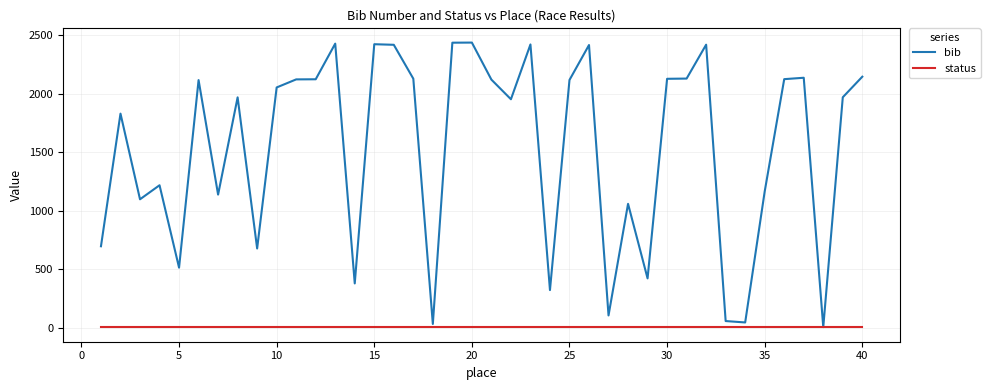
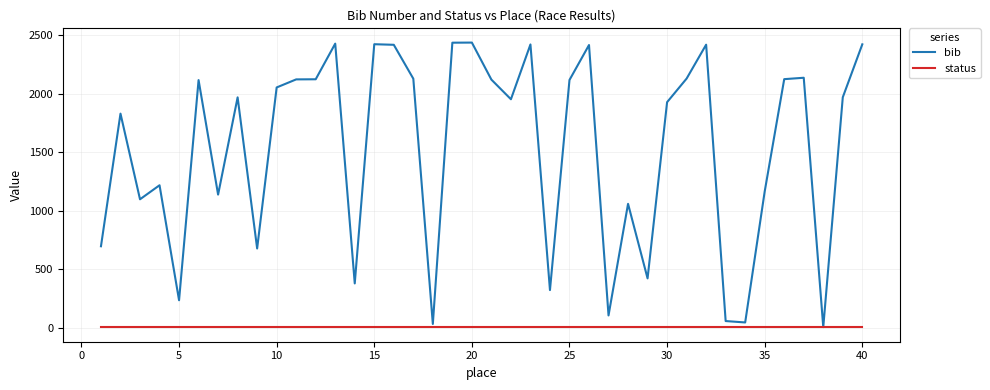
bib, 5: 510 -> 230
bib, 30: 2130 -> 1930
bib, 40: 2150 -> 2420
